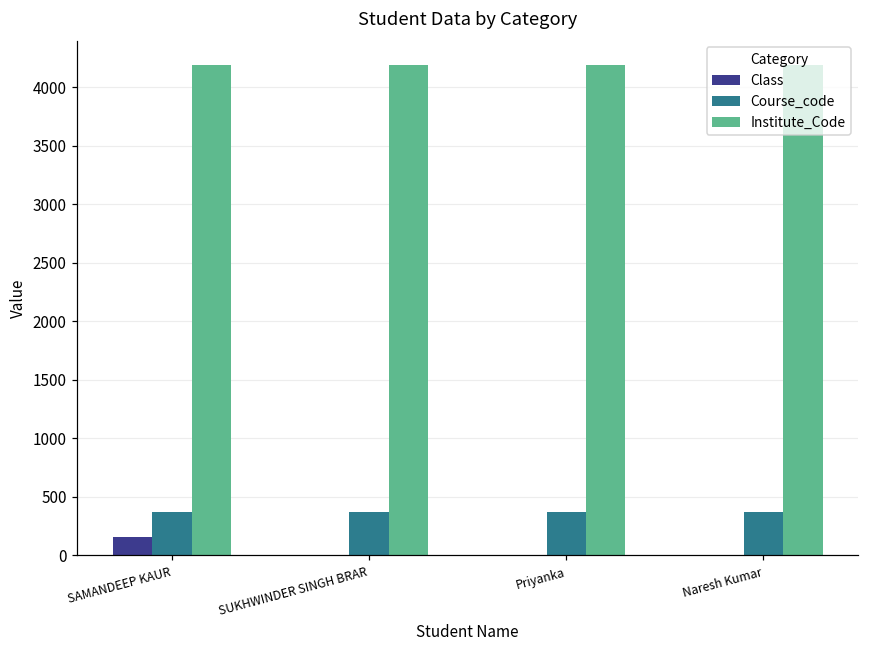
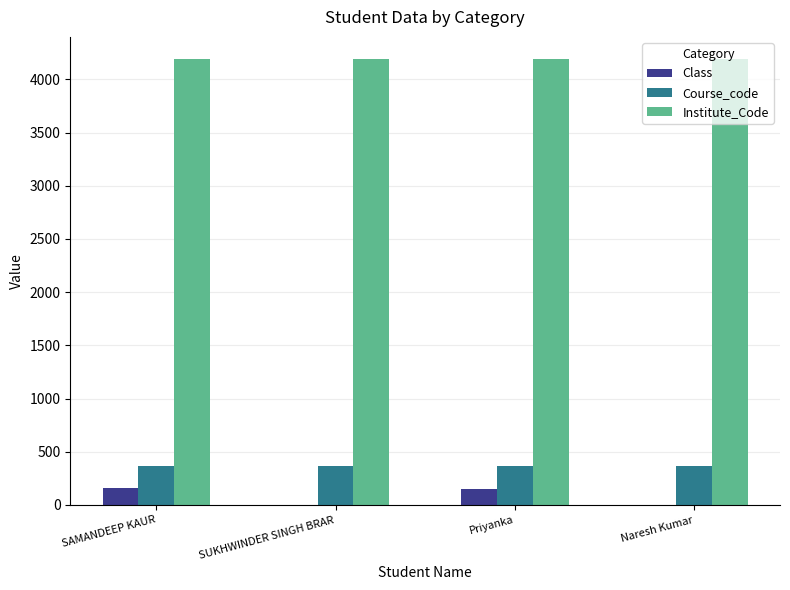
Class, Priyanka: 0 -> 150
